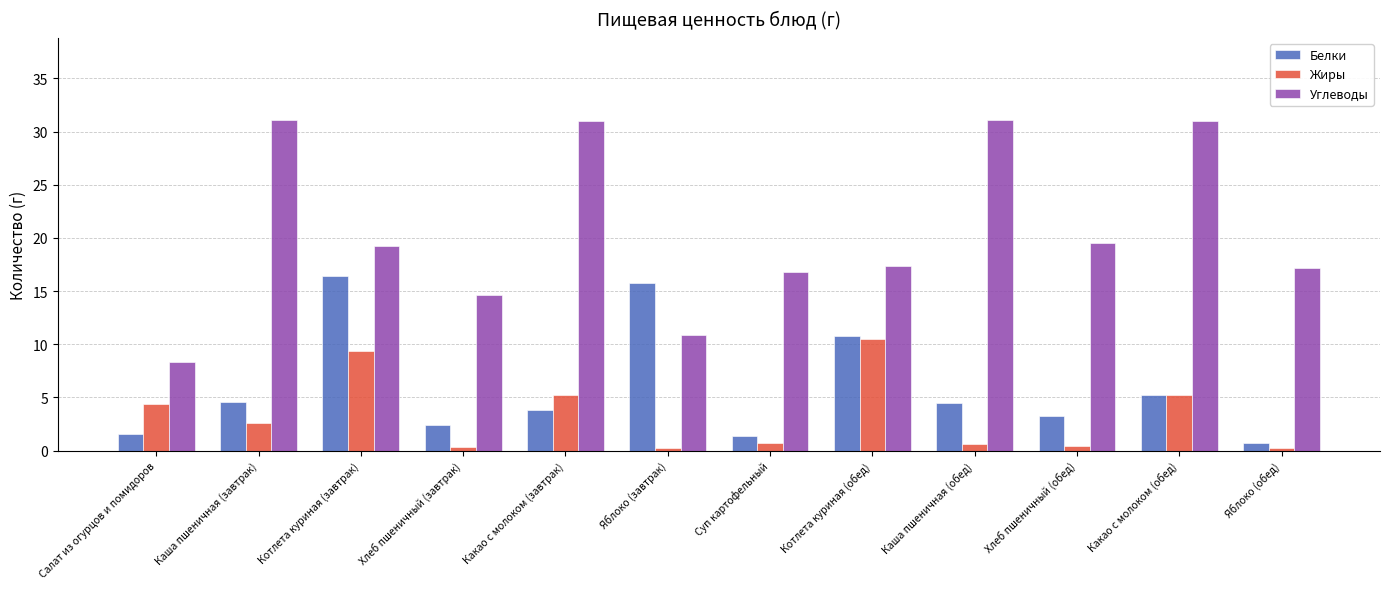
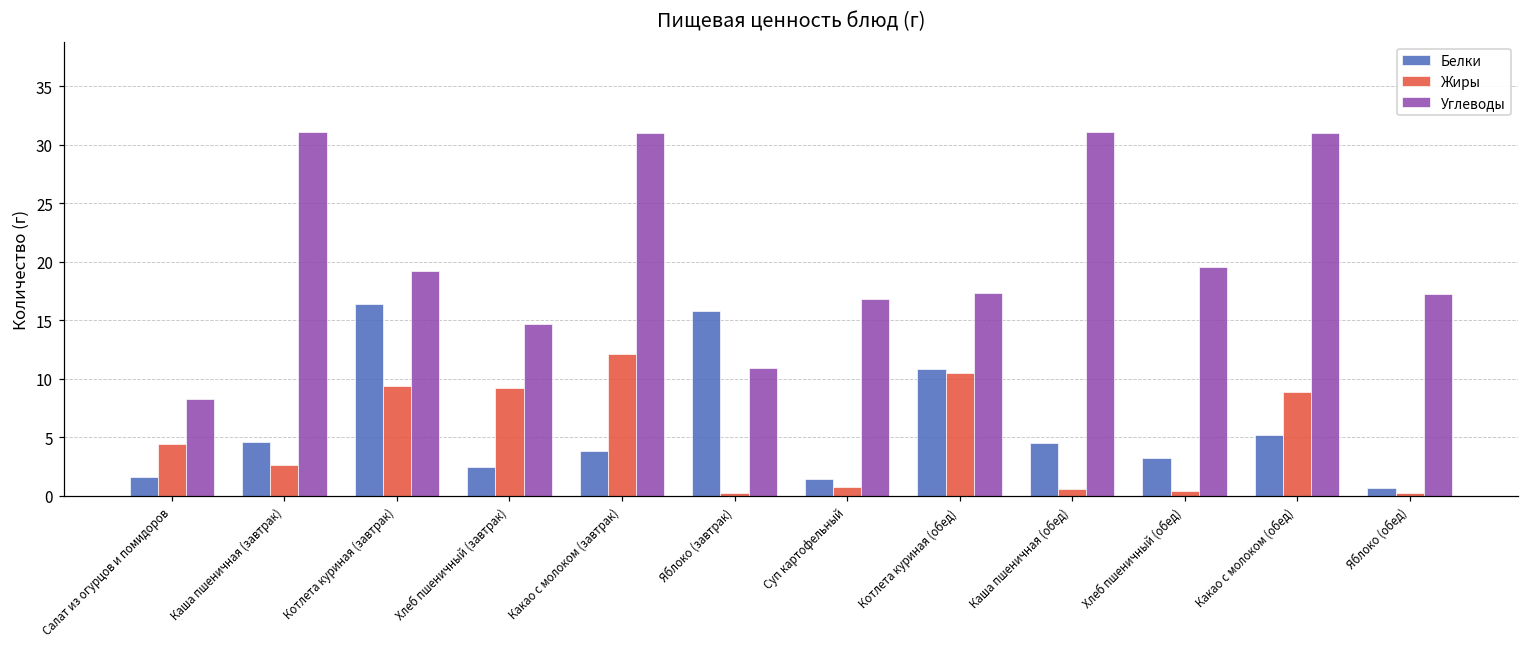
Жиры, Хлеб пшеничный (завтрак): 0.3 -> 9.2
Жиры, Какао с молоком (завтрак): 5.2 -> 12.1
Жиры, Какао с молоком (обед): 5.2 -> 8.9
